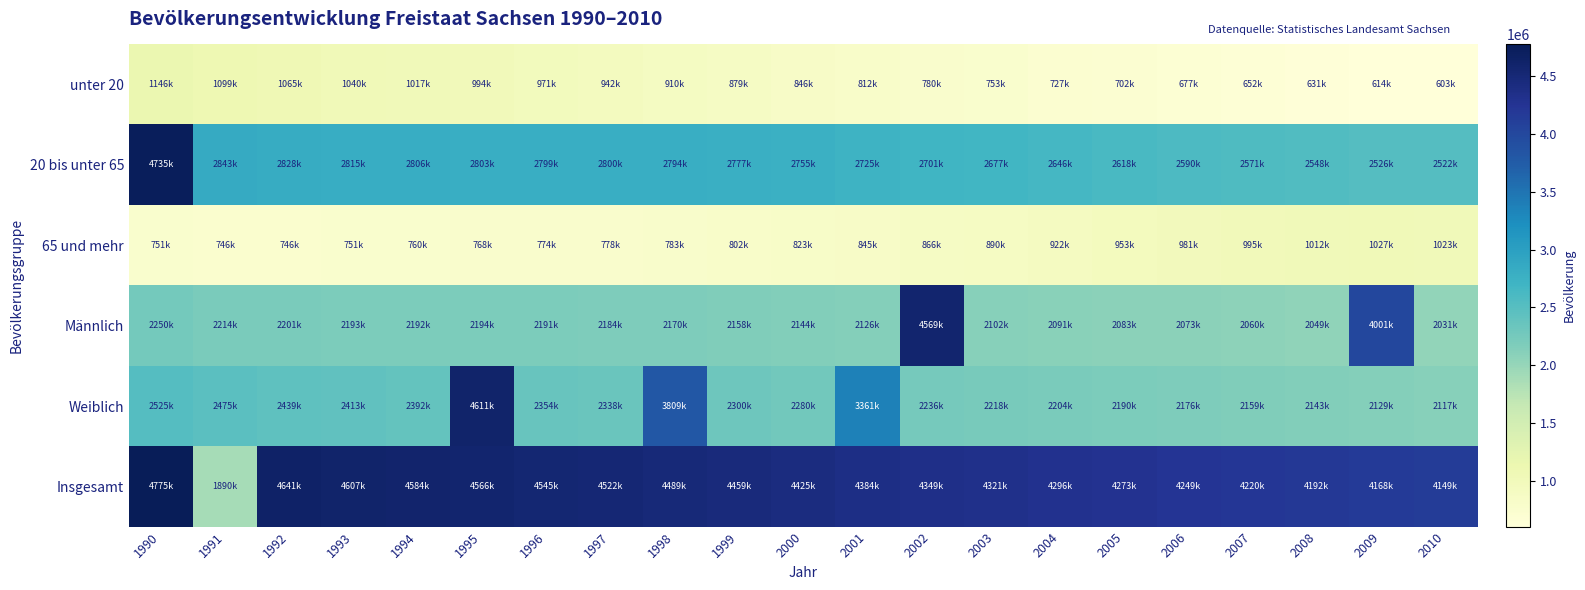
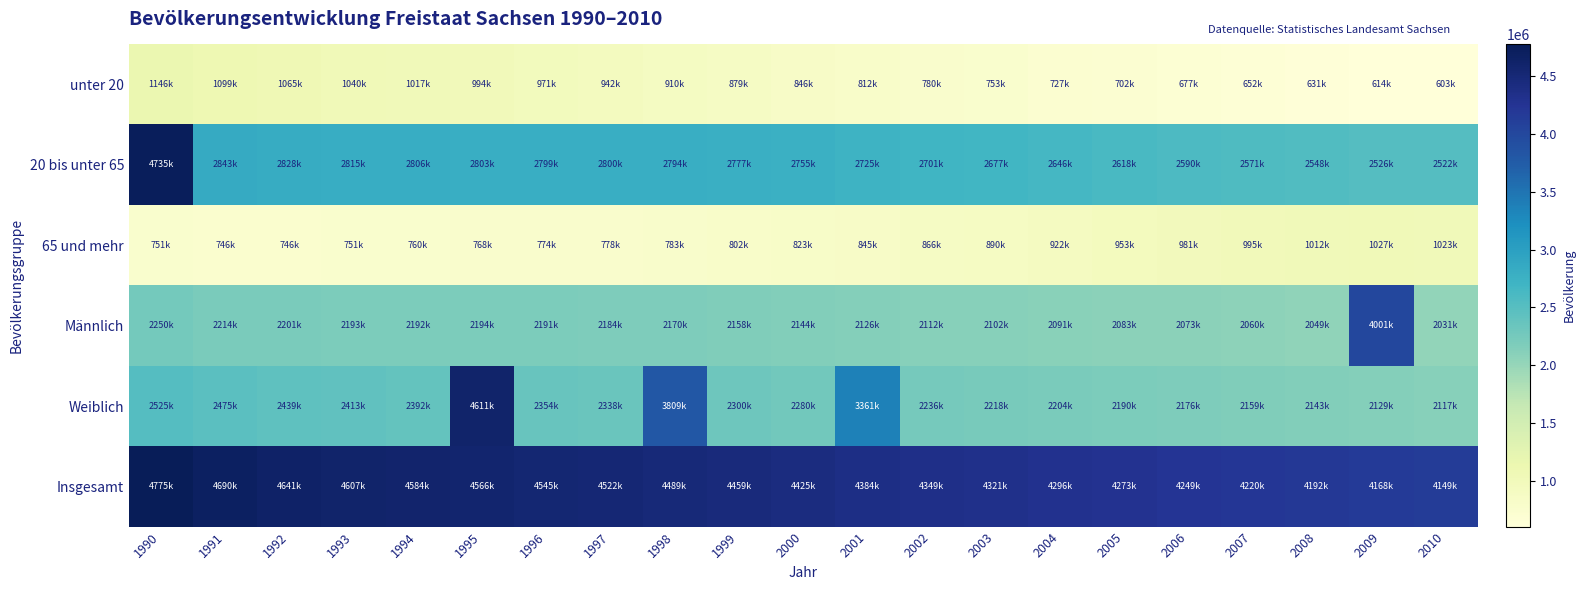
Männlich, 2002: 4569k -> 2112k
Insgesamt, 1991: 1890k -> 4690k
